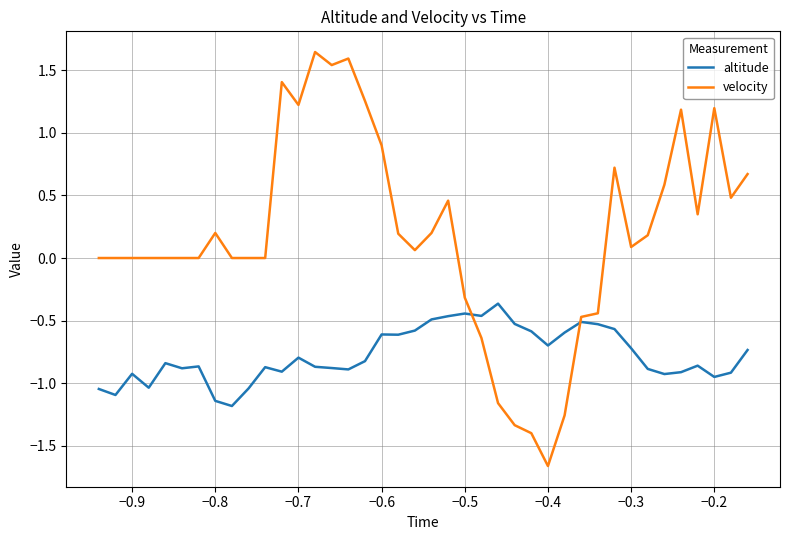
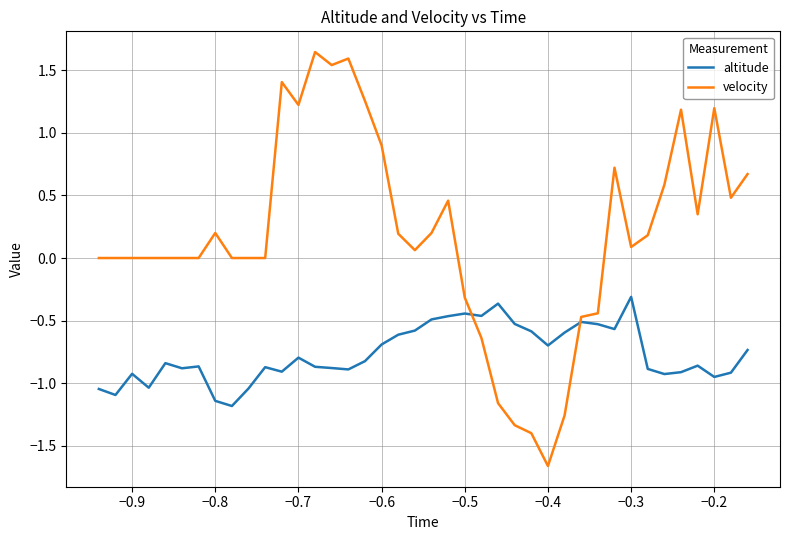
altitude, −0.6: -0.61 -> -0.69
altitude, −0.3: -0.72 -> -0.31
